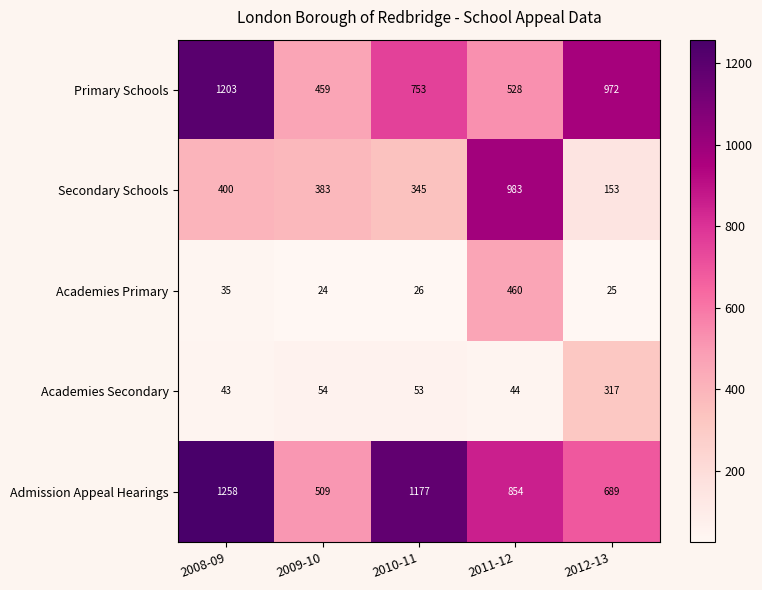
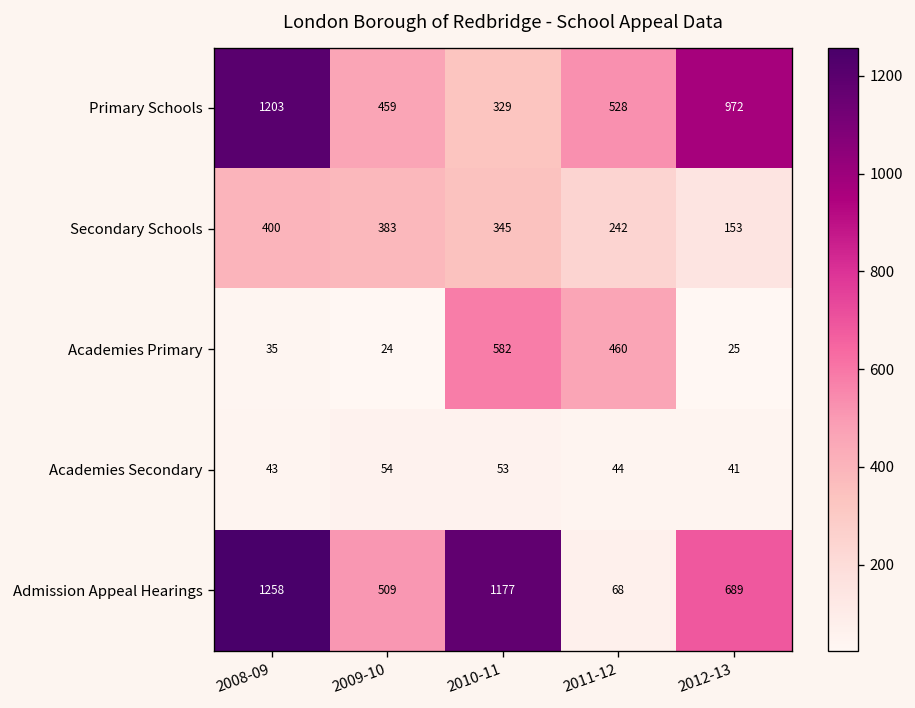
Primary Schools, 2010-11: 753 -> 329
Secondary Schools, 2011-12: 983 -> 242
Academies Primary, 2010-11: 26 -> 582
Academies Secondary, 2012-13: 317 -> 41
Admission Appeal Hearings, 2011-12: 854 -> 68
